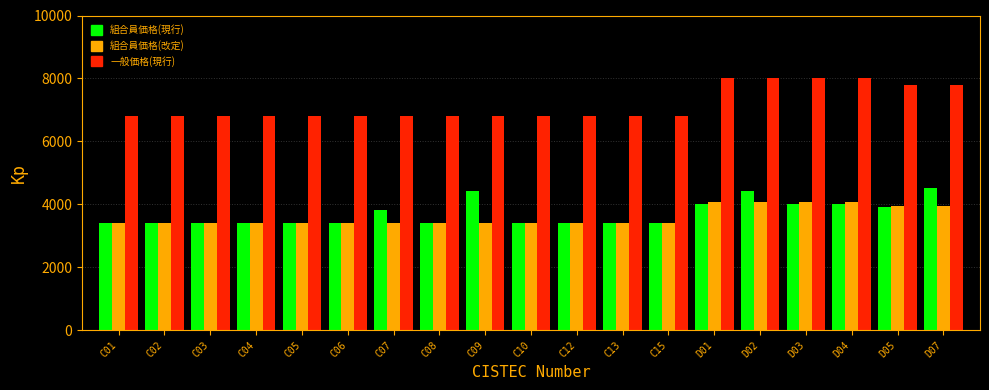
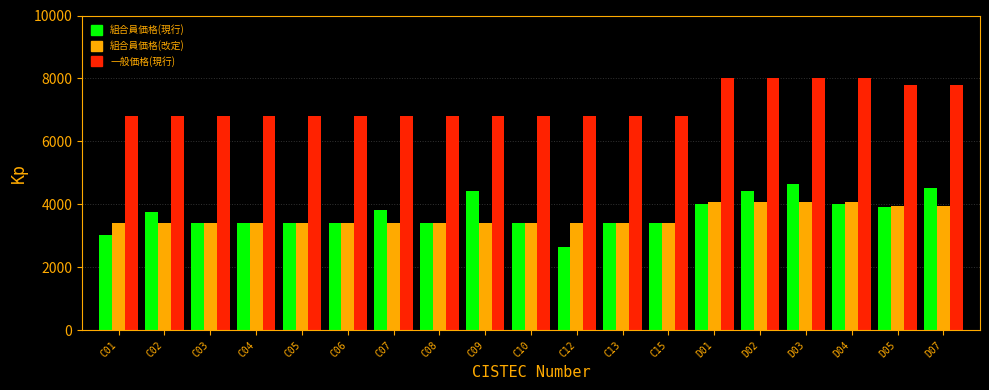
組合員価格(現行), C01: 3400 -> 3000
組合員価格(現行), C02: 3400 -> 3800
組合員価格(現行), C12: 3400 -> 2600
組合員価格(現行), D03: 4000 -> 4700
